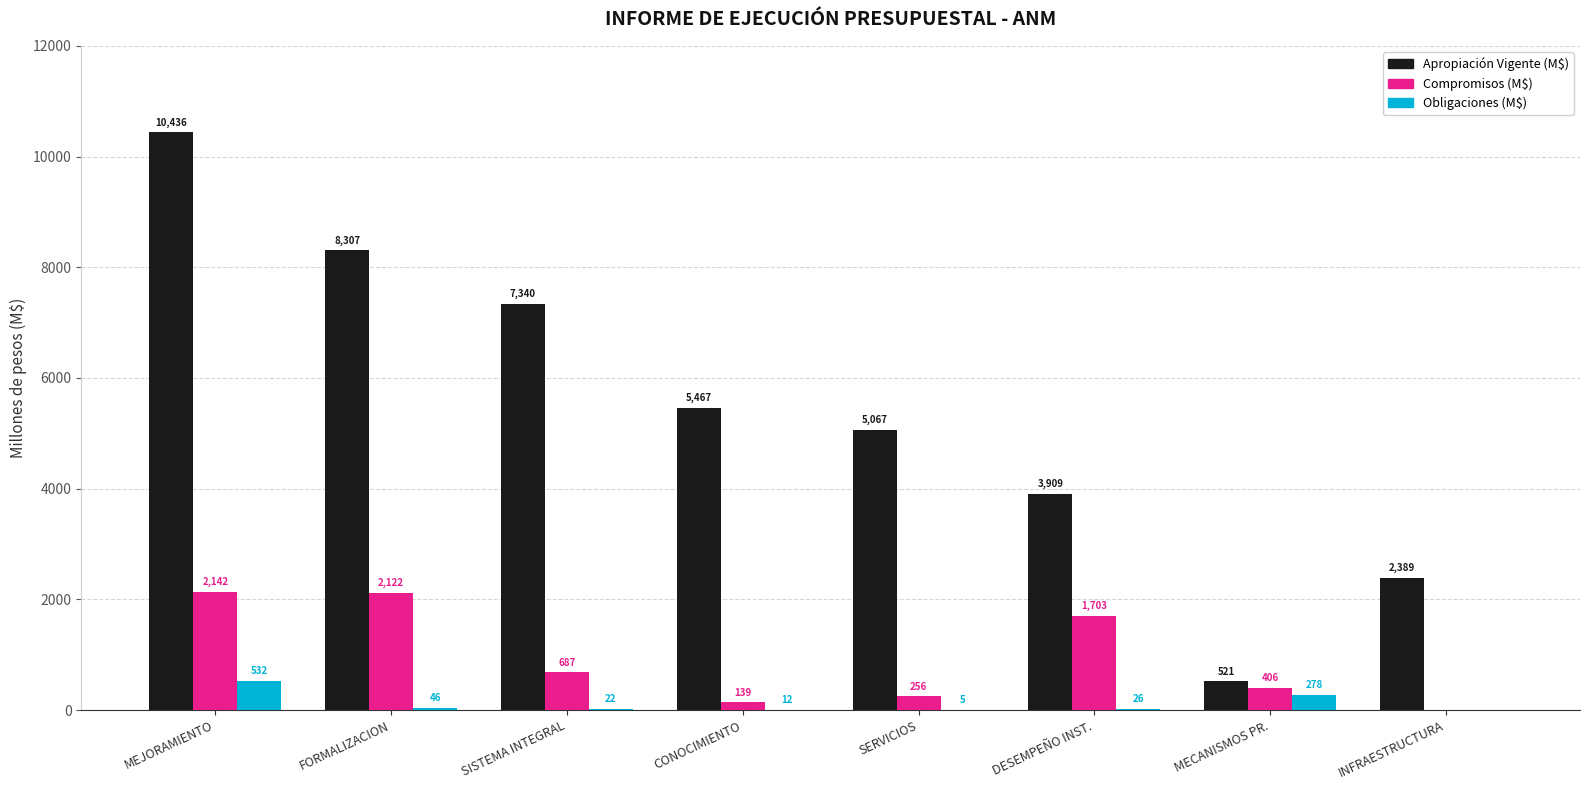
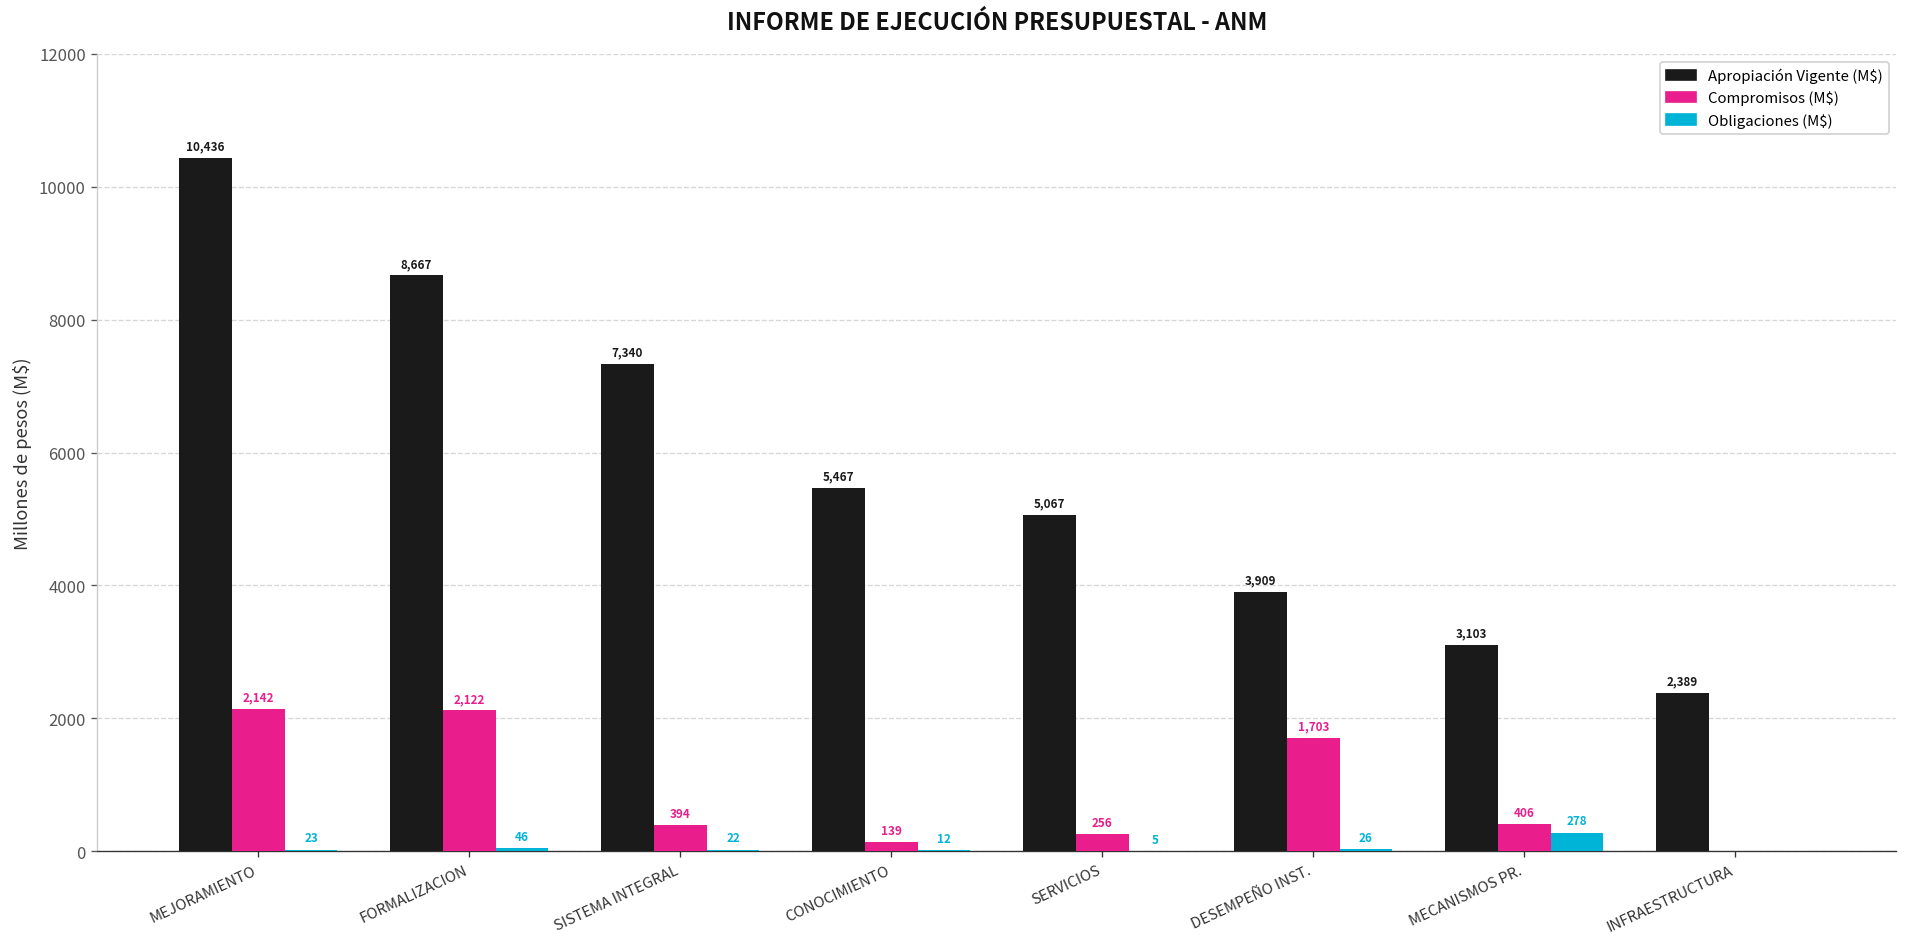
Obligaciones (M$), MEJORAMIENTO: 532 -> 23
Apropiación Vigente (M$), FORMALIZACION: 8,307 -> 8,667
Compromisos (M$), SISTEMA INTEGRAL: 687 -> 394
Apropiación Vigente (M$), MECANISMOS PR.: 521 -> 3,103
